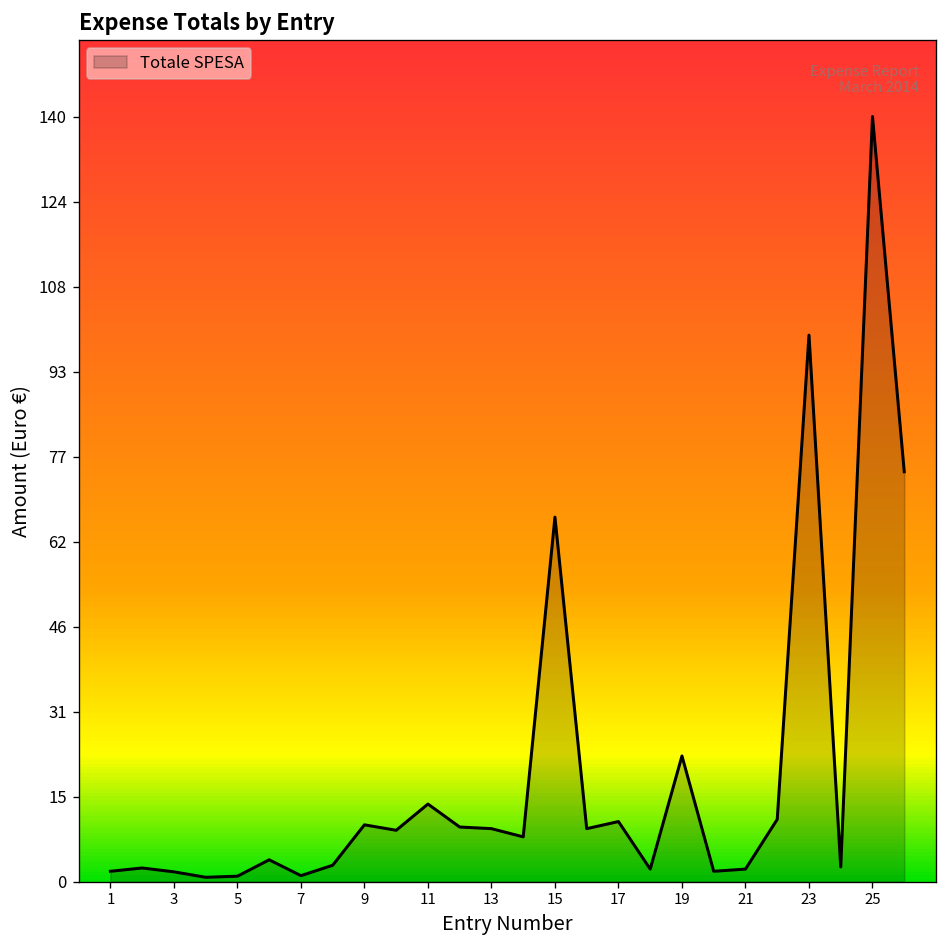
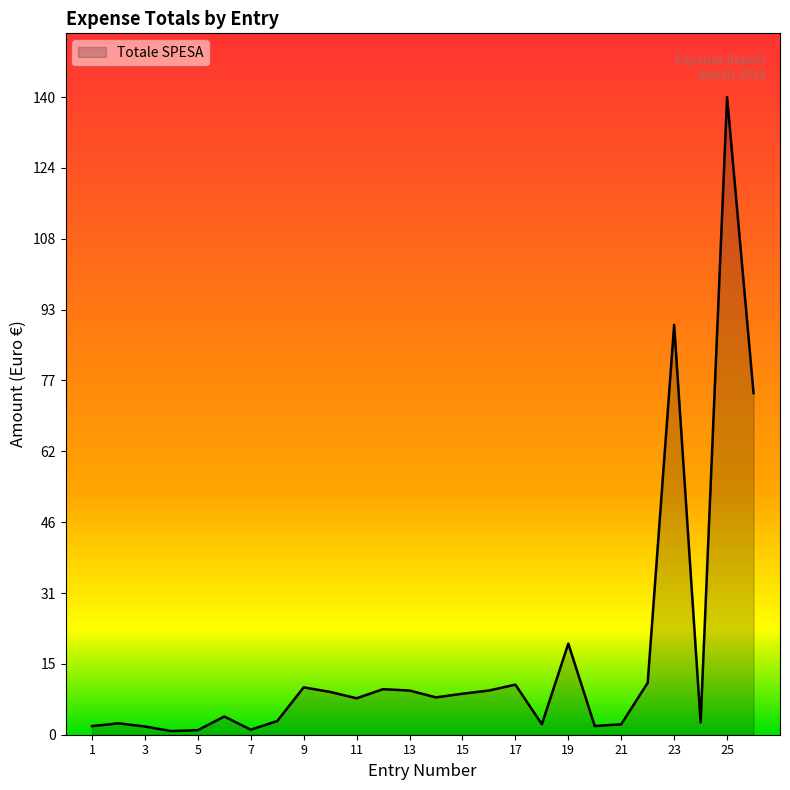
11: 14 -> 8
15: 67 -> 9
19: 23 -> 20
23: 100 -> 90
